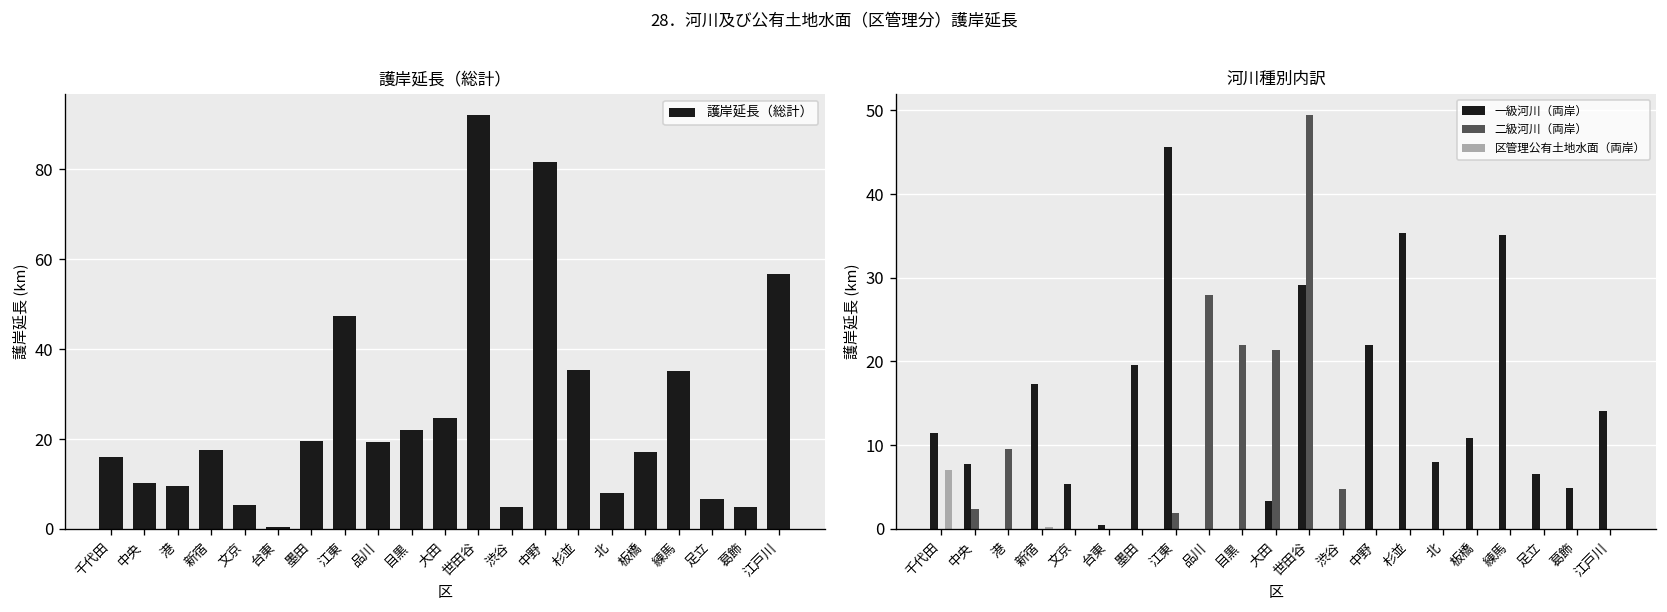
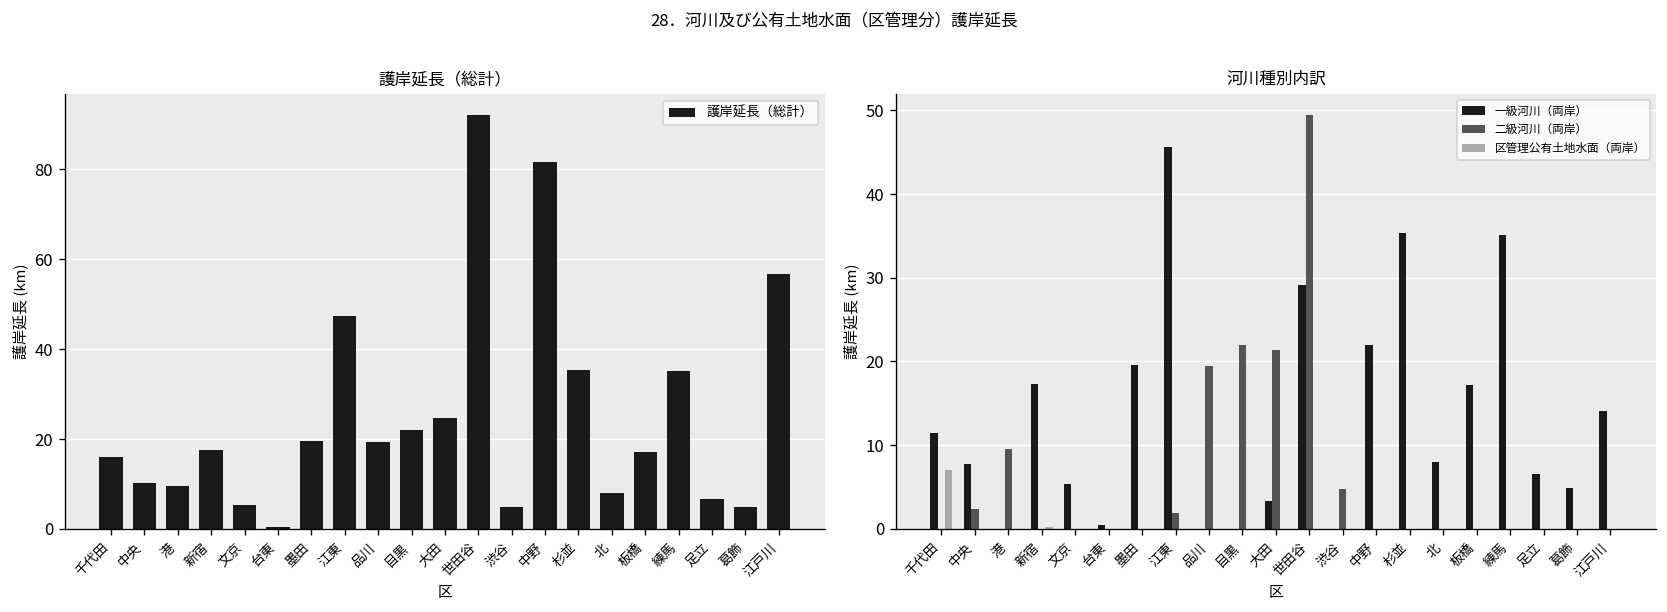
河川種別内訳, 二級河川（両岸）, 品川: 28 -> 19
河川種別内訳, 一級河川（両岸）, 板橋: 11 -> 17
